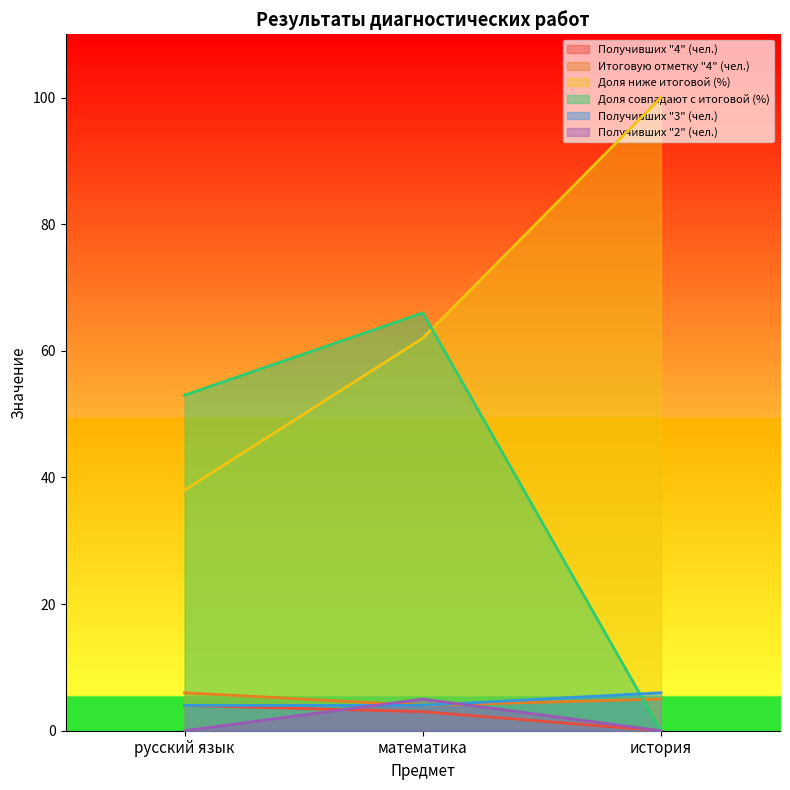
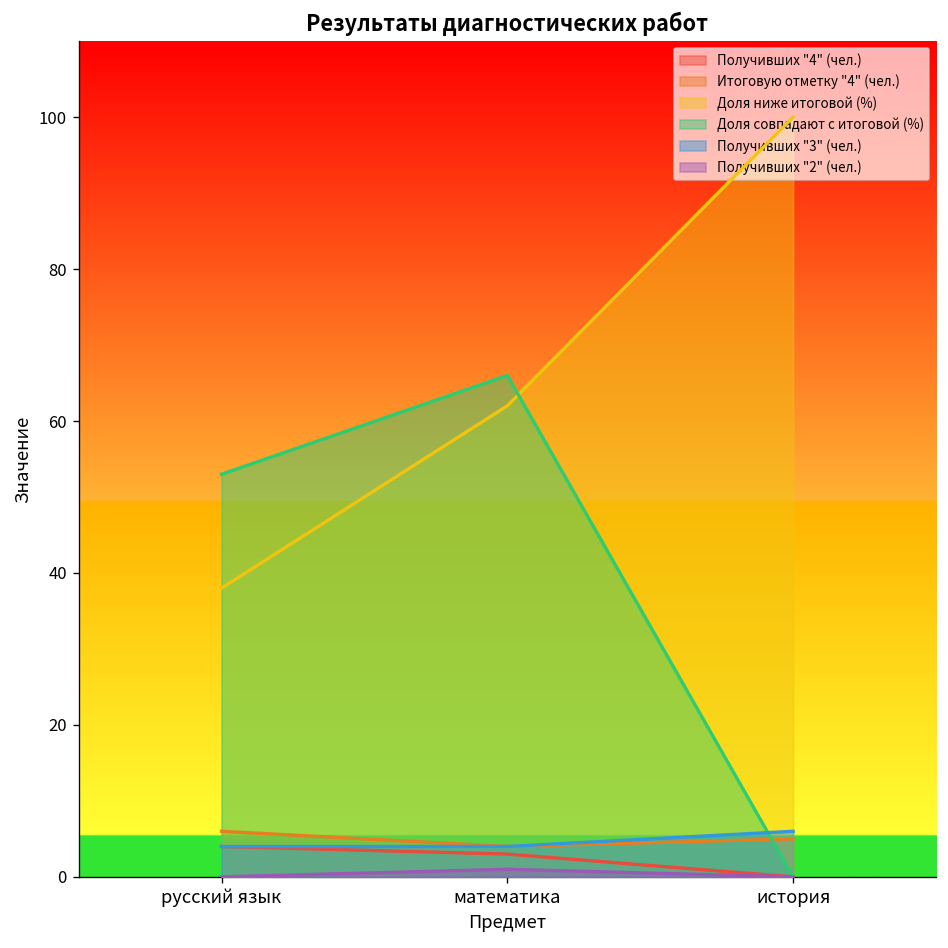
Получивших "2" (чел.), математика: 5 -> 1
